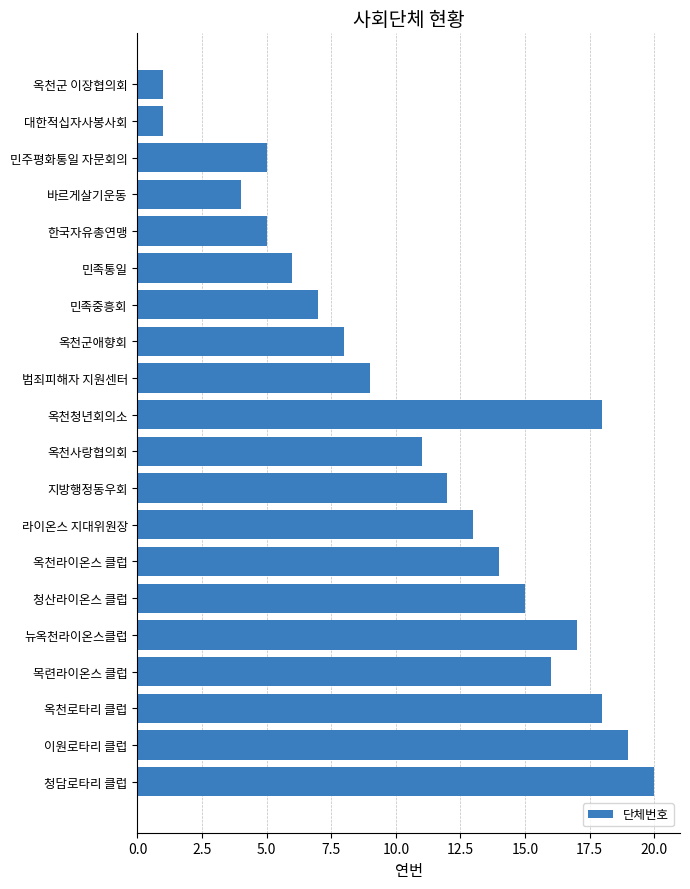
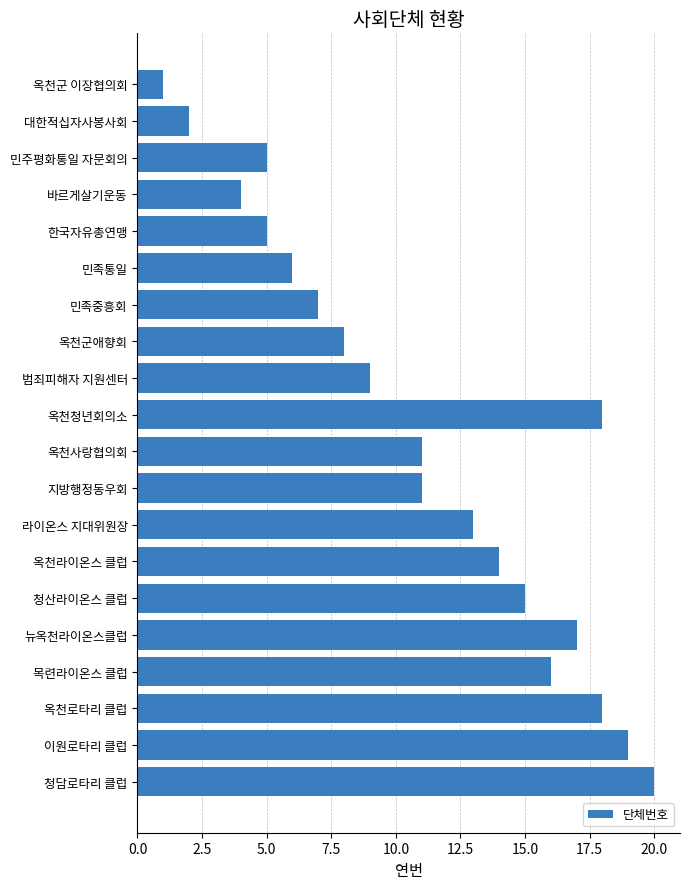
대한적십자사봉사회: 1 -> 2
지방행정동우회: 12 -> 11
